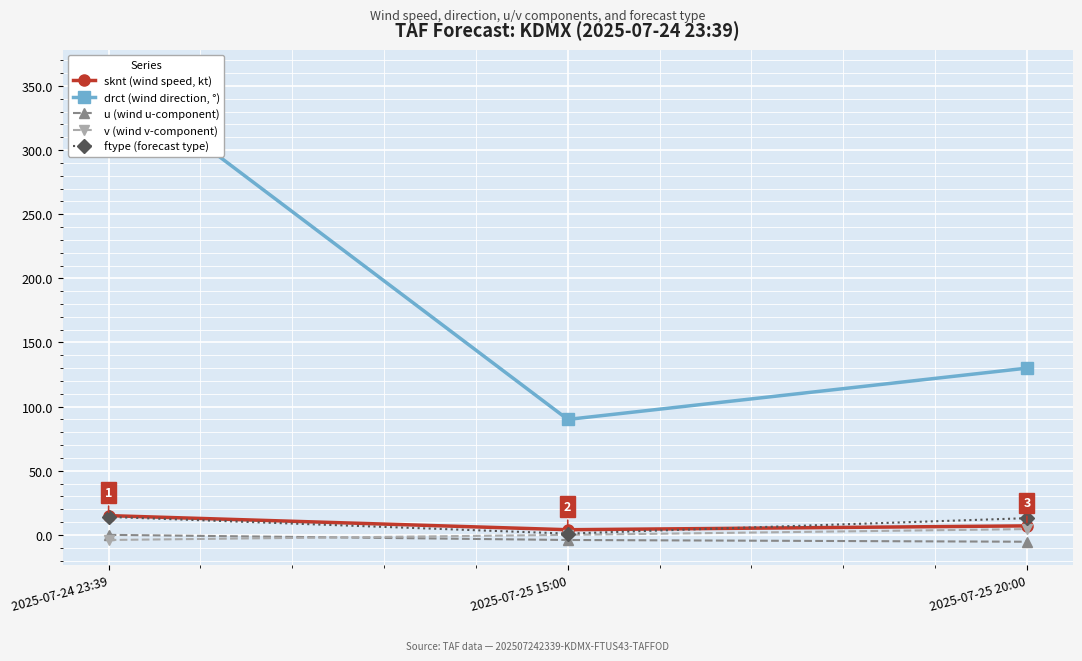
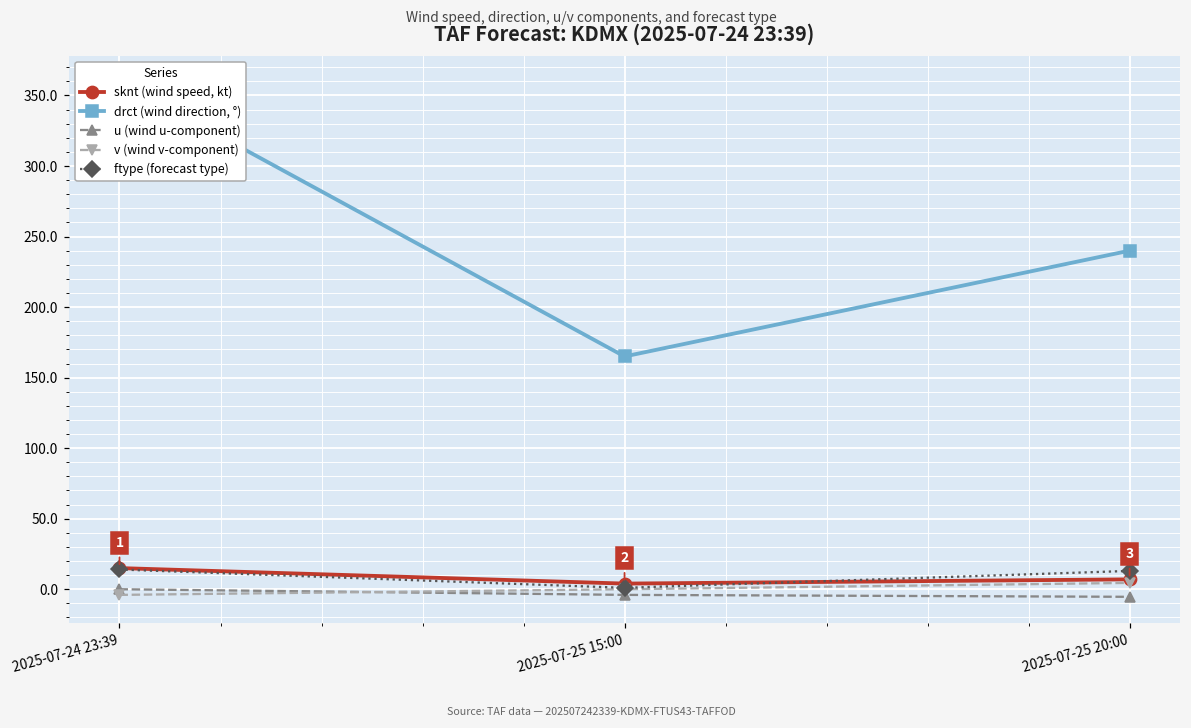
drct (wind direction, °), 2025-07-25 15:00: 90 -> 165
drct (wind direction, °), 2025-07-25 20:00: 130 -> 240
